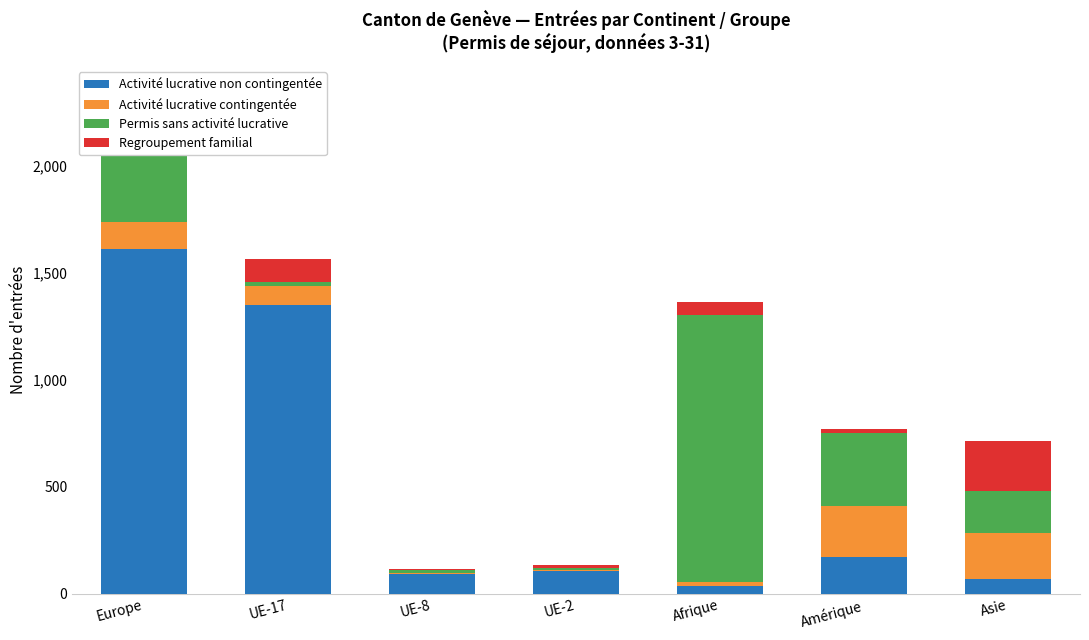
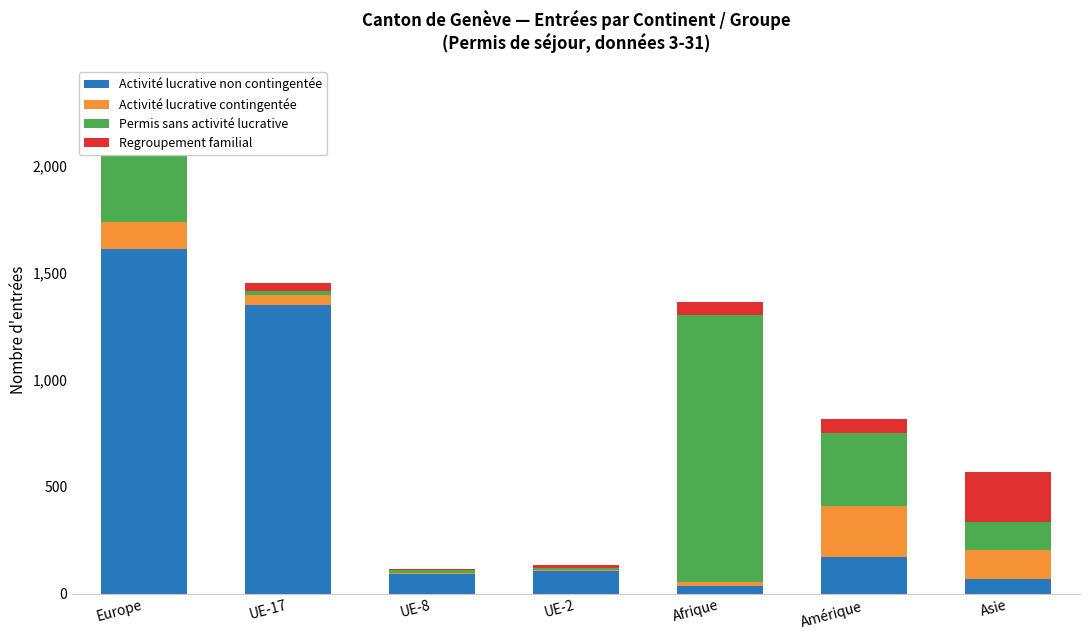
Activité lucrative contingentée, UE-17: 90 -> 50
Regroupement familial, UE-17: 110 -> 40
Regroupement familial, Amérique: 20 -> 60
Activité lucrative contingentée, Asie: 210 -> 140
Permis sans activité lucrative, Asie: 200 -> 130
